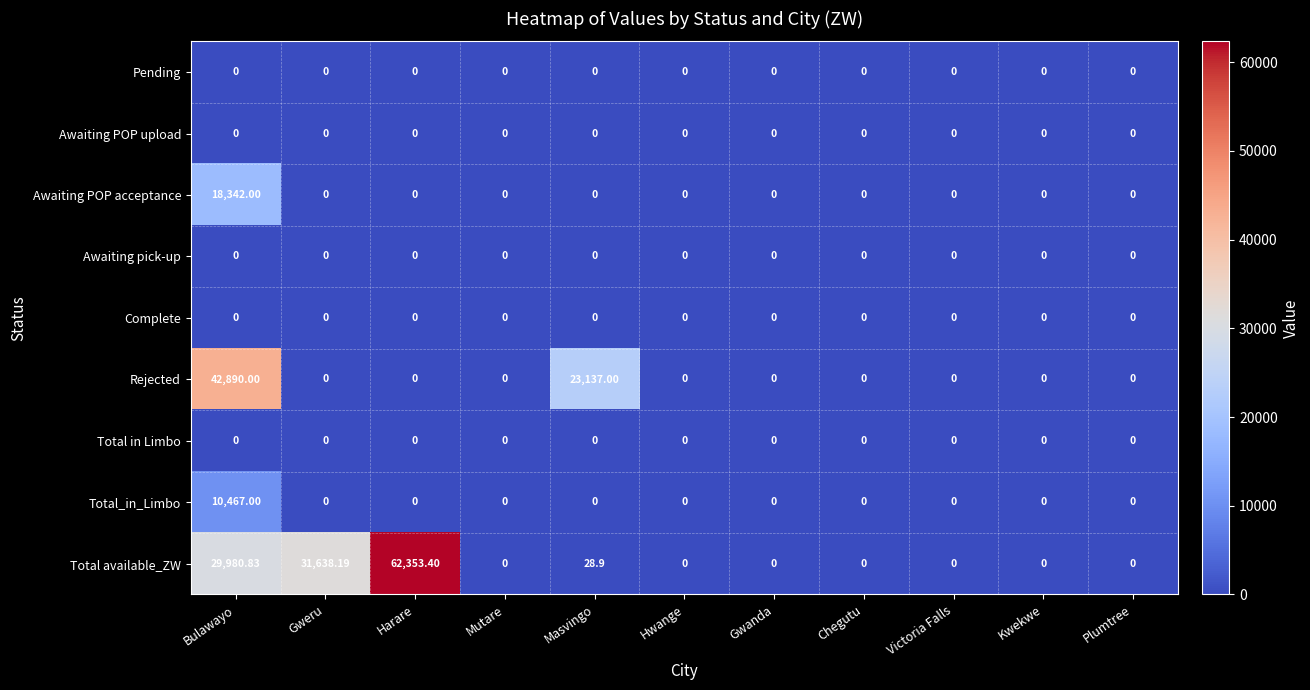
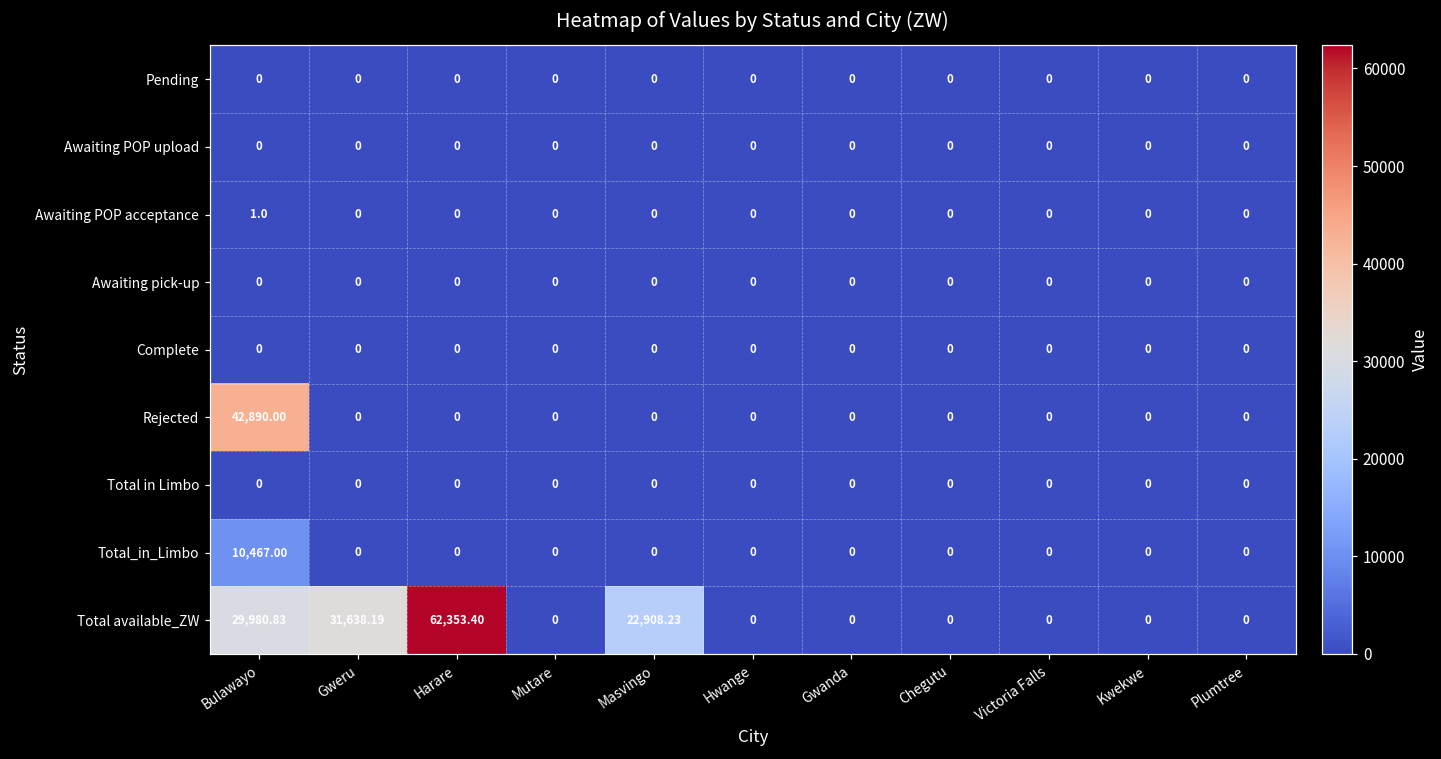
Awaiting POP acceptance, Bulawayo: 18,342.00 -> 1.0
Rejected, Masvingo: 23,137.00 -> 0
Total available_ZW, Masvingo: 28.9 -> 22,908.23
